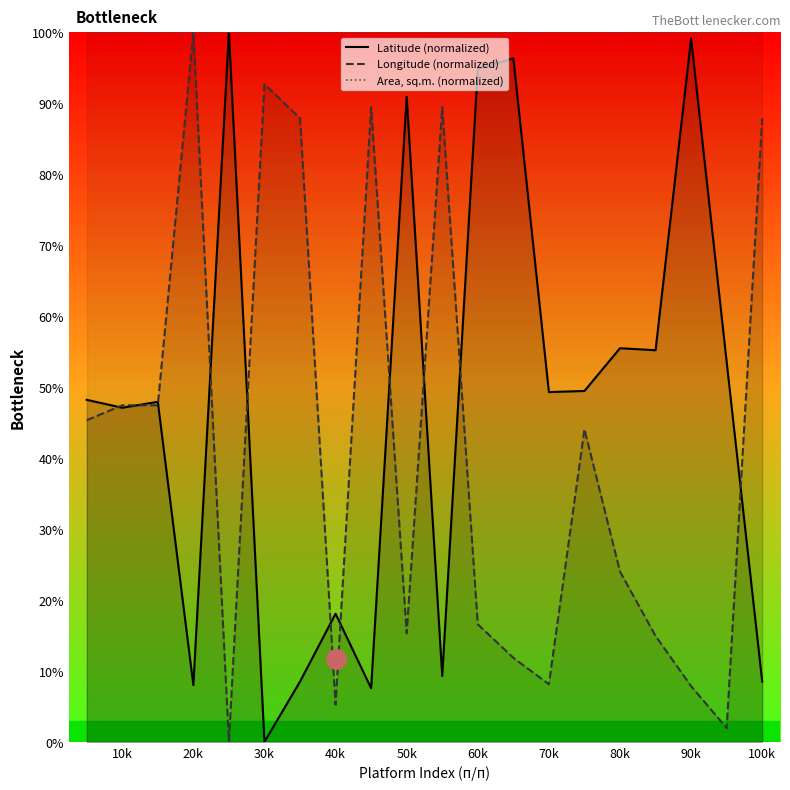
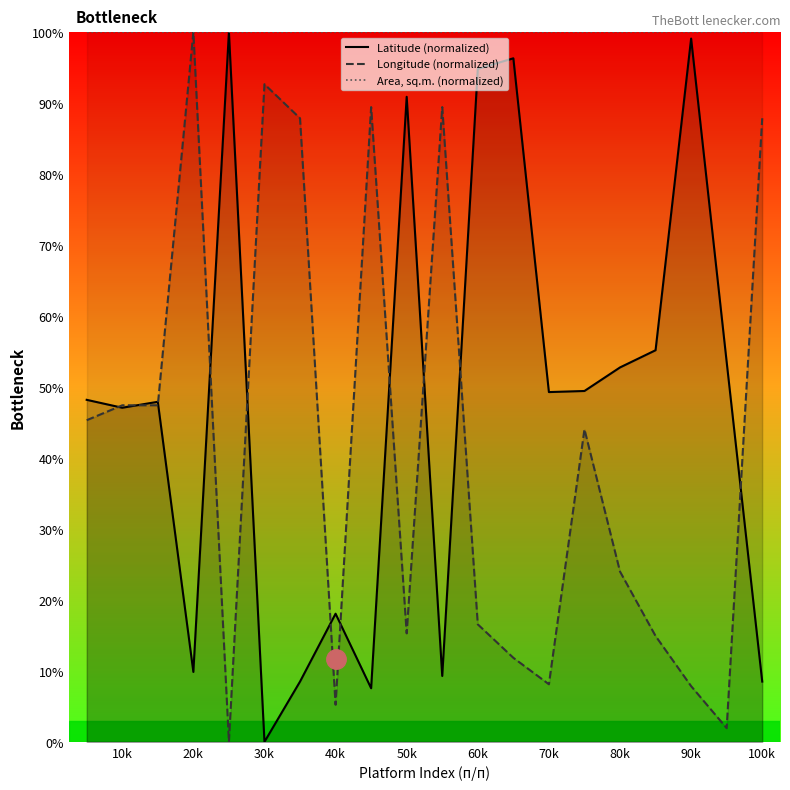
Latitude (normalized), 20k: 8% -> 10%
Latitude (normalized), 80k: 55% -> 53%
